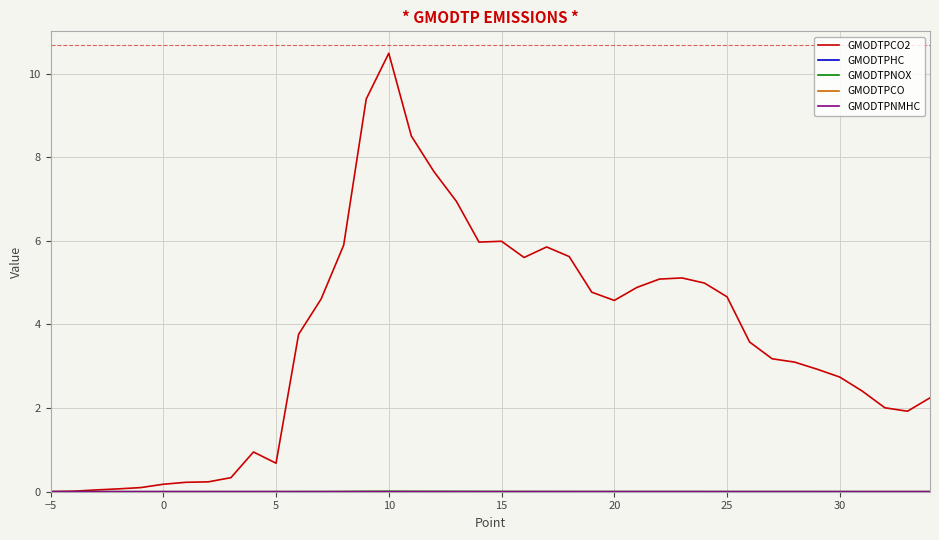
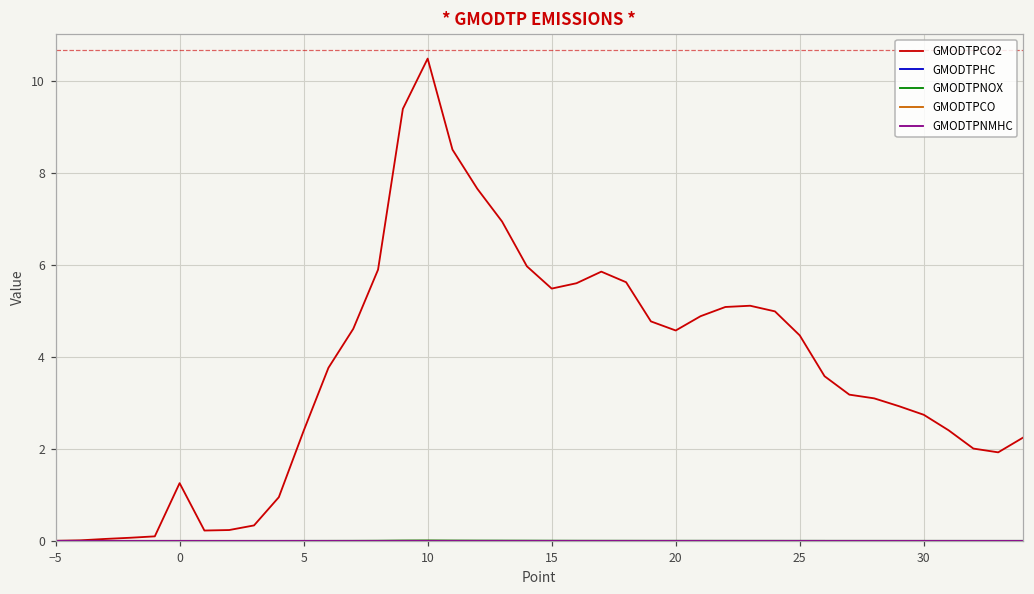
GMODTPCO2, 0: 0.2 -> 1.3
GMODTPCO2, 5: 0.7 -> 2.4
GMODTPCO2, 15: 6.0 -> 5.5
GMODTPCO2, 25: 4.7 -> 4.5
